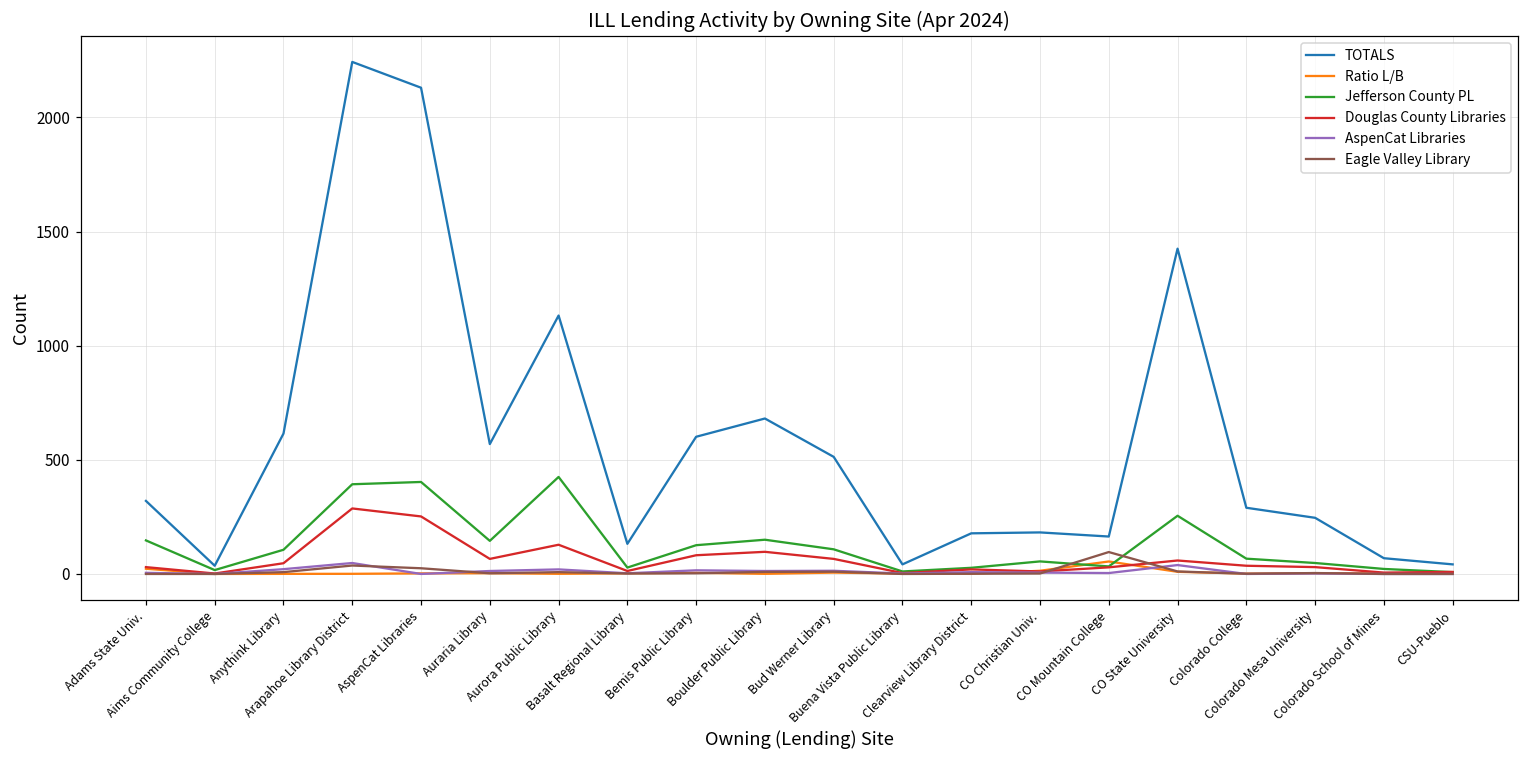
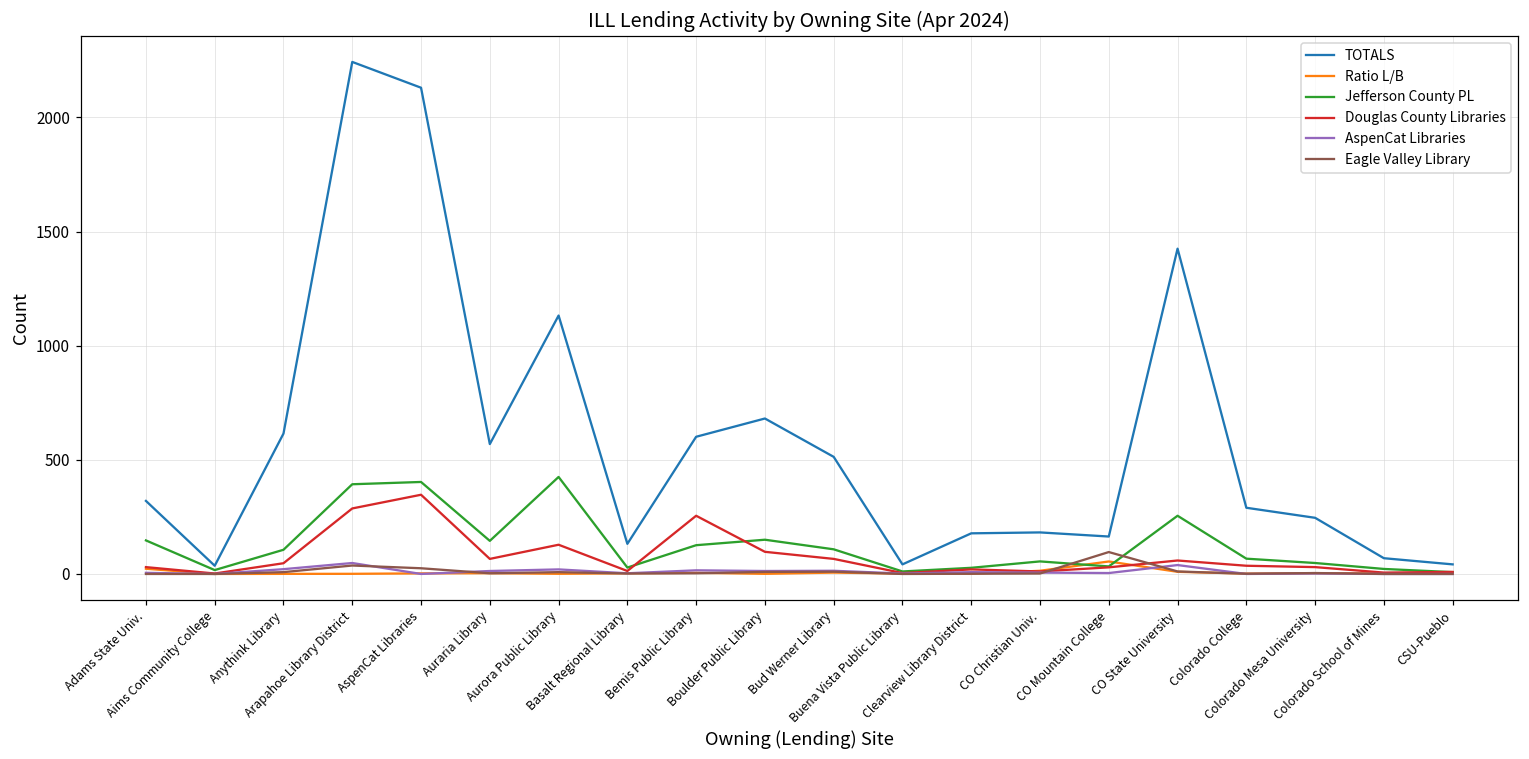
Douglas County Libraries, AspenCat Libraries: 250 -> 350
Douglas County Libraries, Bemis Public Library: 80 -> 260
